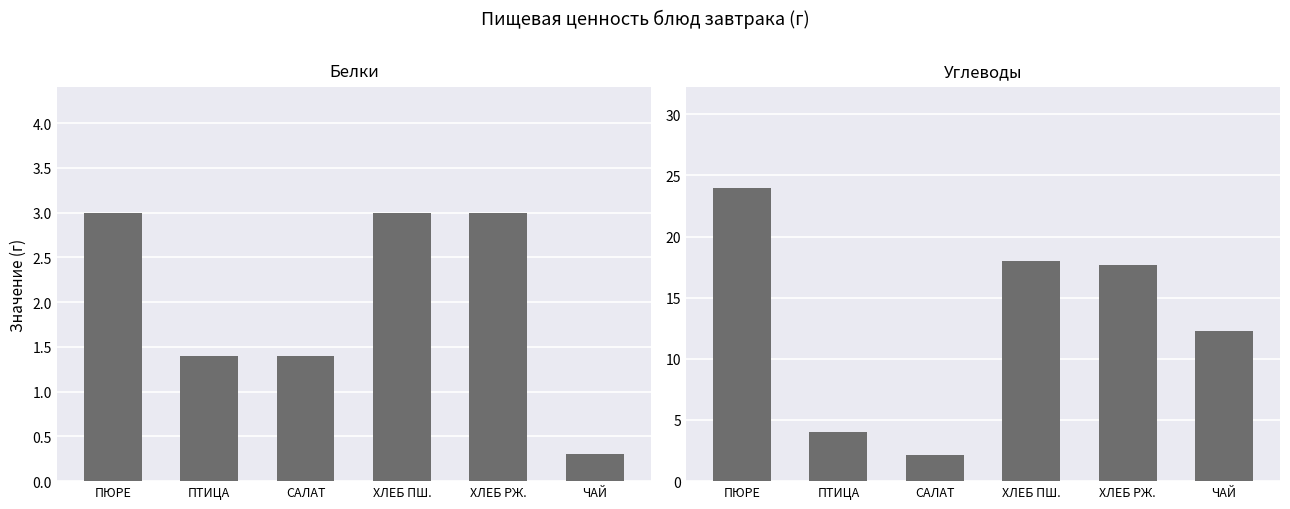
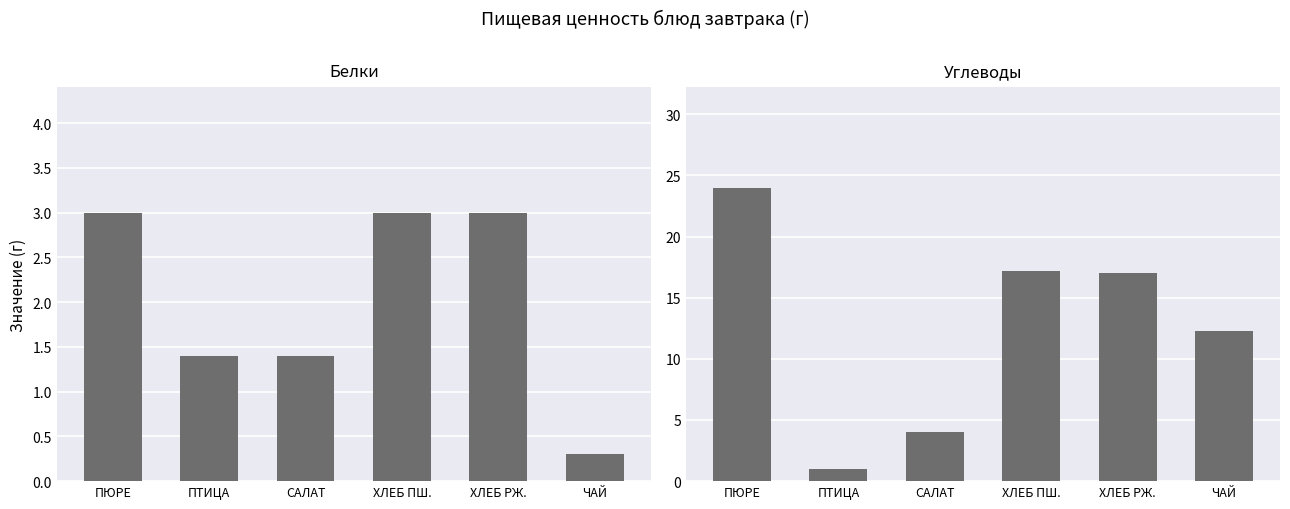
Углеводы, ПТИЦА: 4 -> 1
Углеводы, САЛАТ: 2.1 -> 4.0
Углеводы, ХЛЕБ ПШ.: 18.0 -> 17.2
Углеводы, ХЛЕБ РЖ.: 17.7 -> 17.0
